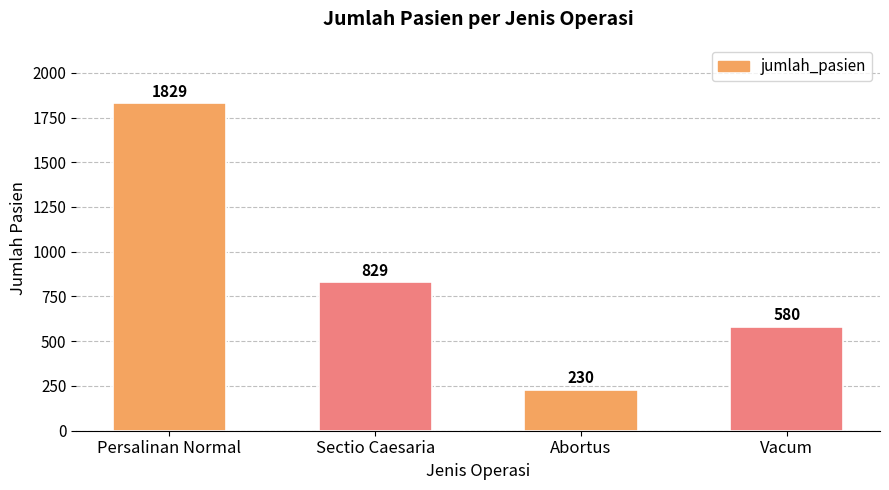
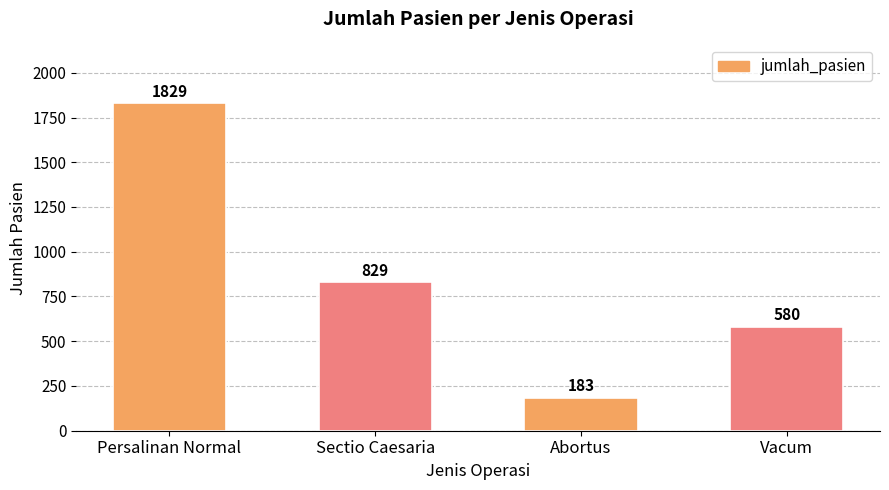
Abortus: 230 -> 183
